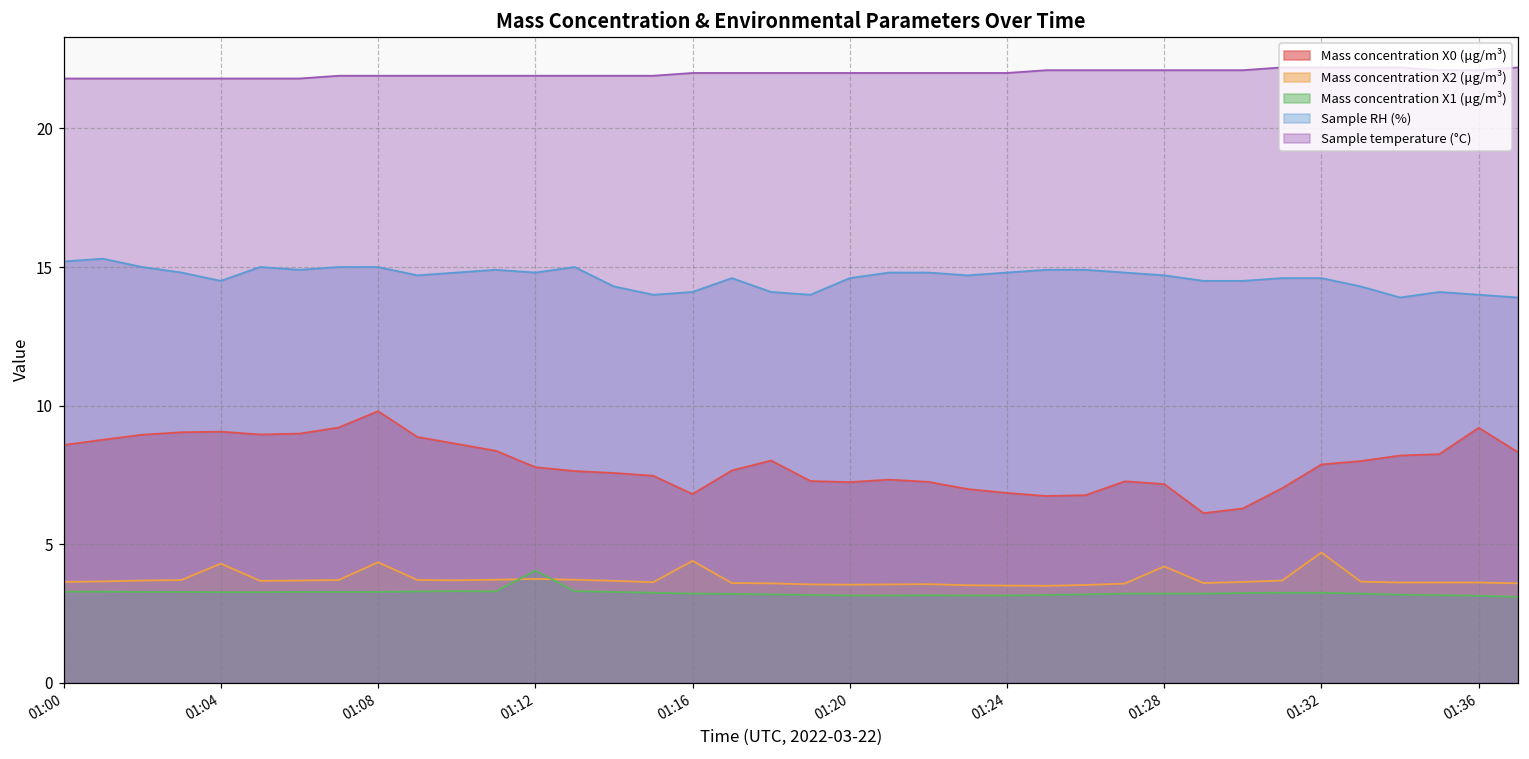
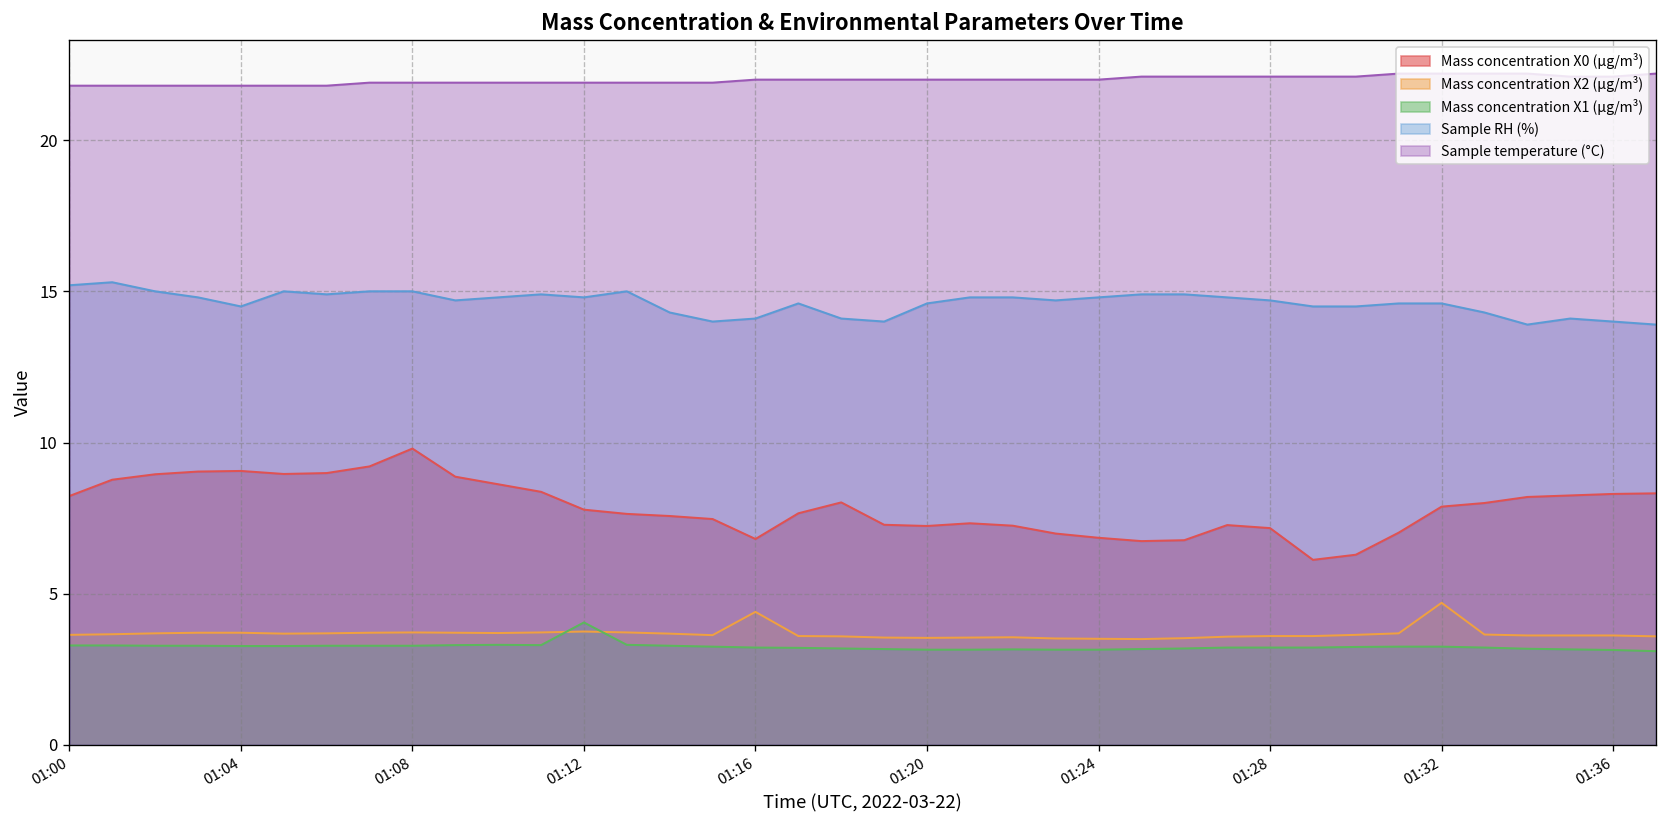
Mass concentration X0 (μg/m³), 01:00: 8.6 -> 8.2
Mass concentration X2 (μg/m³), 01:04: 4.3 -> 3.7
Mass concentration X2 (μg/m³), 01:08: 4.4 -> 3.7
Mass concentration X2 (μg/m³), 01:28: 4.2 -> 3.6
Mass concentration X0 (μg/m³), 01:36: 9.2 -> 8.3
